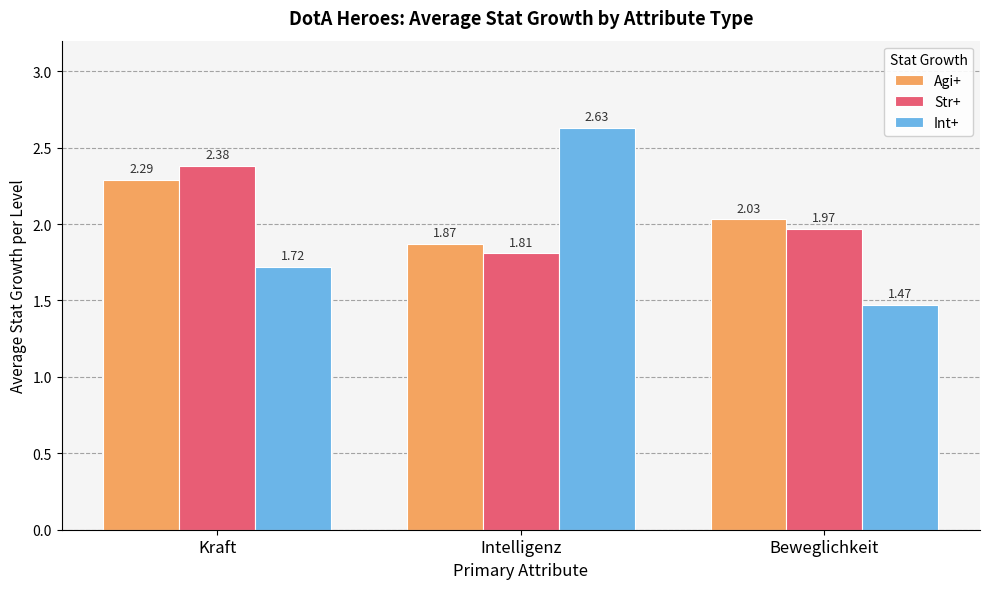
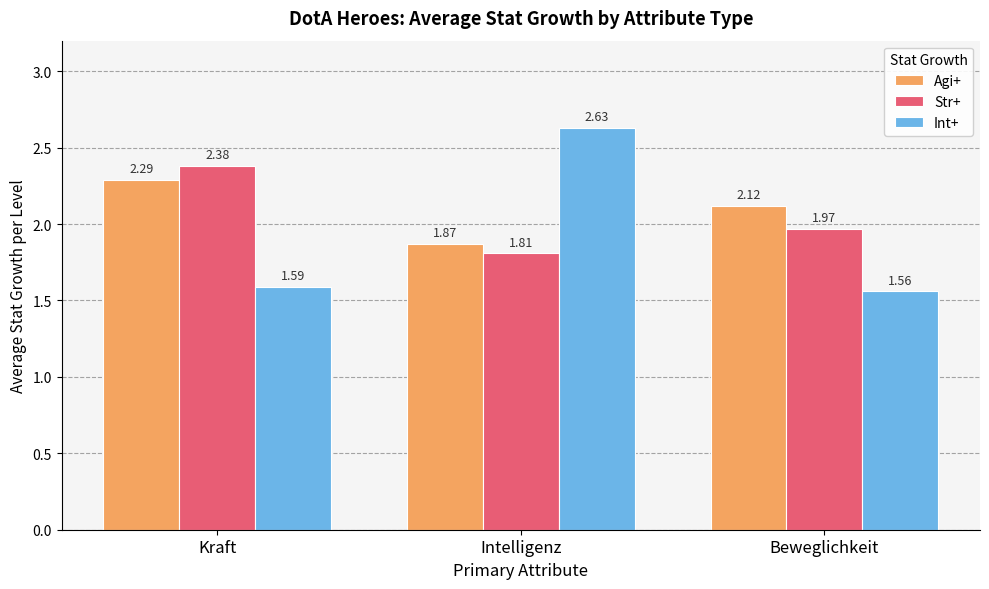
Int+, Kraft: 1.72 -> 1.59
Agi+, Beweglichkeit: 2.03 -> 2.12
Int+, Beweglichkeit: 1.47 -> 1.56
